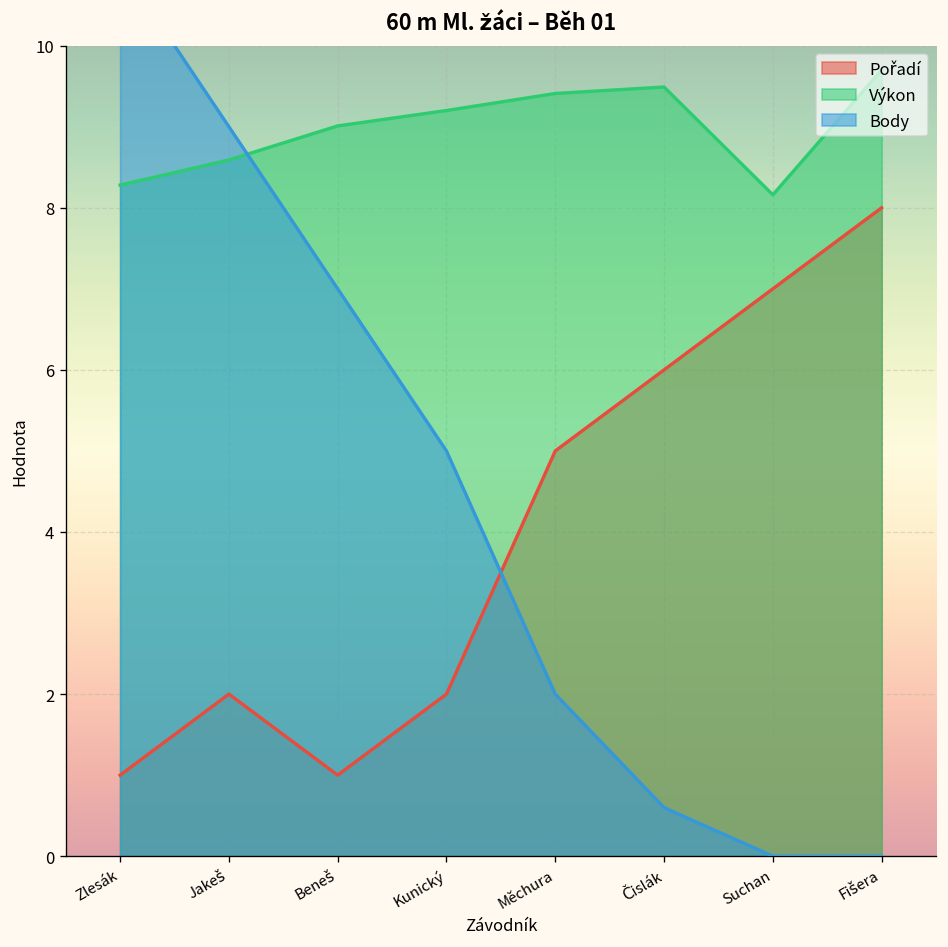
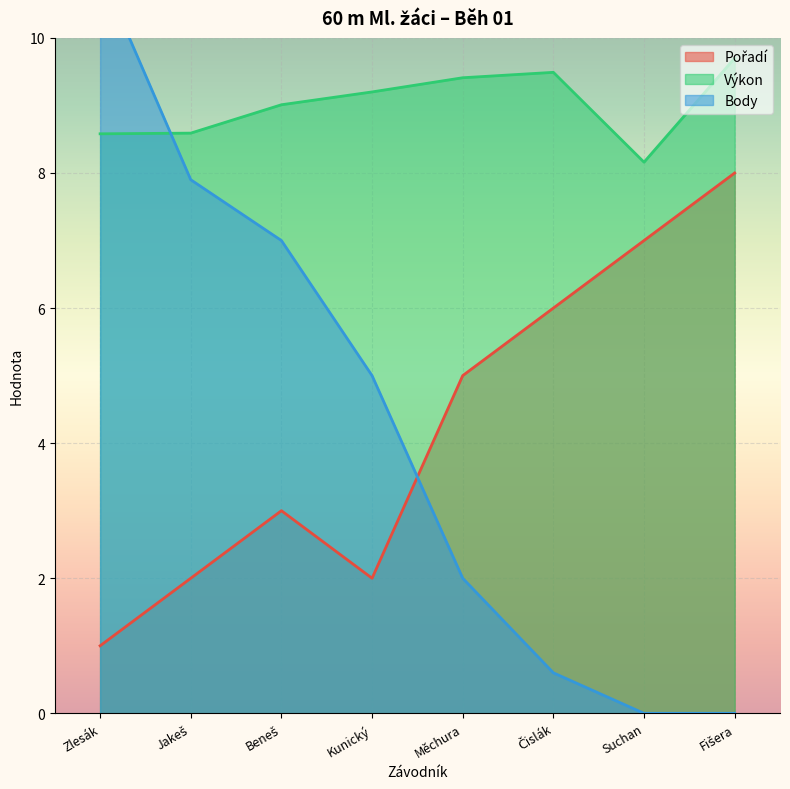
Výkon, Zlesák: 8.3 -> 8.6
Body, Jakeš: 9.0 -> 7.9
Pořadí, Beneš: 1 -> 3
